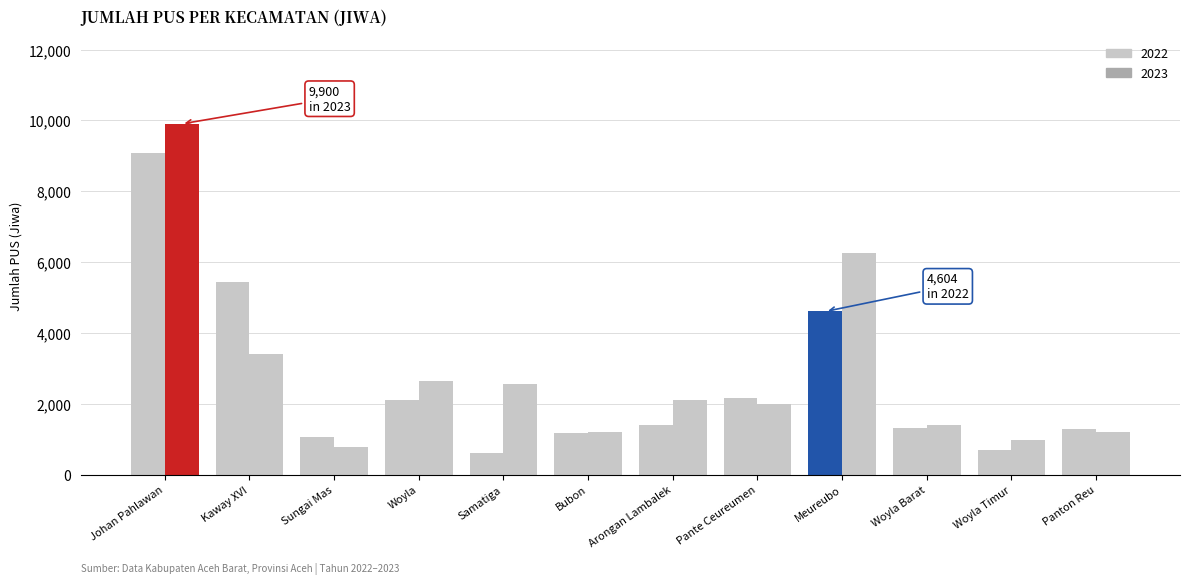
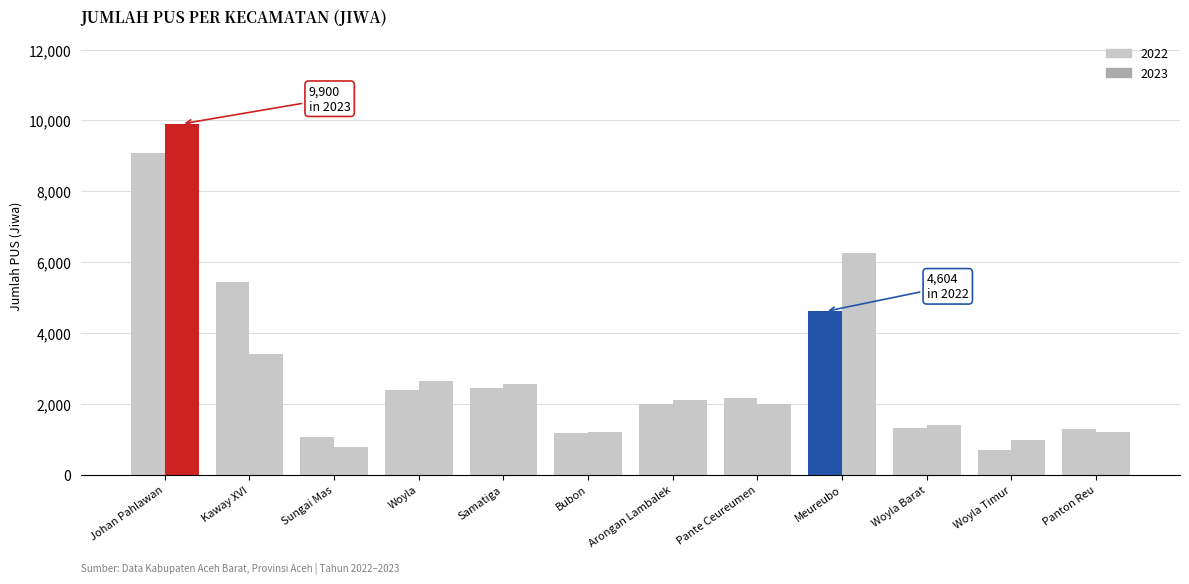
2022, Woyla: 2,100 -> 2,400
2022, Samatiga: 600 -> 2,400
2022, Arongan Lambalek: 1,400 -> 2,000
